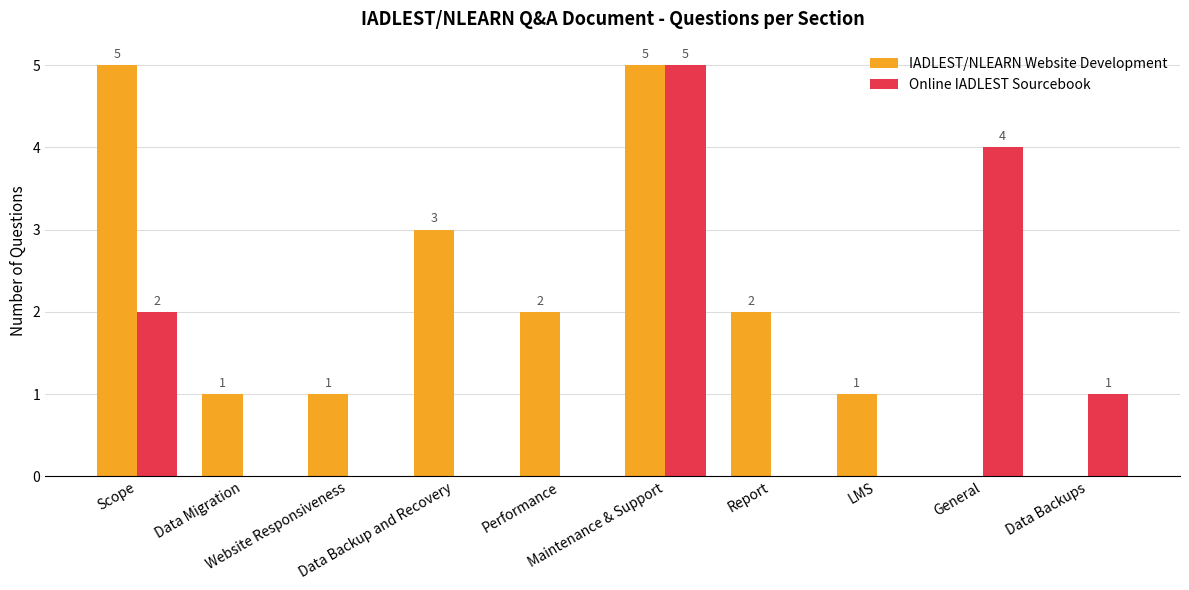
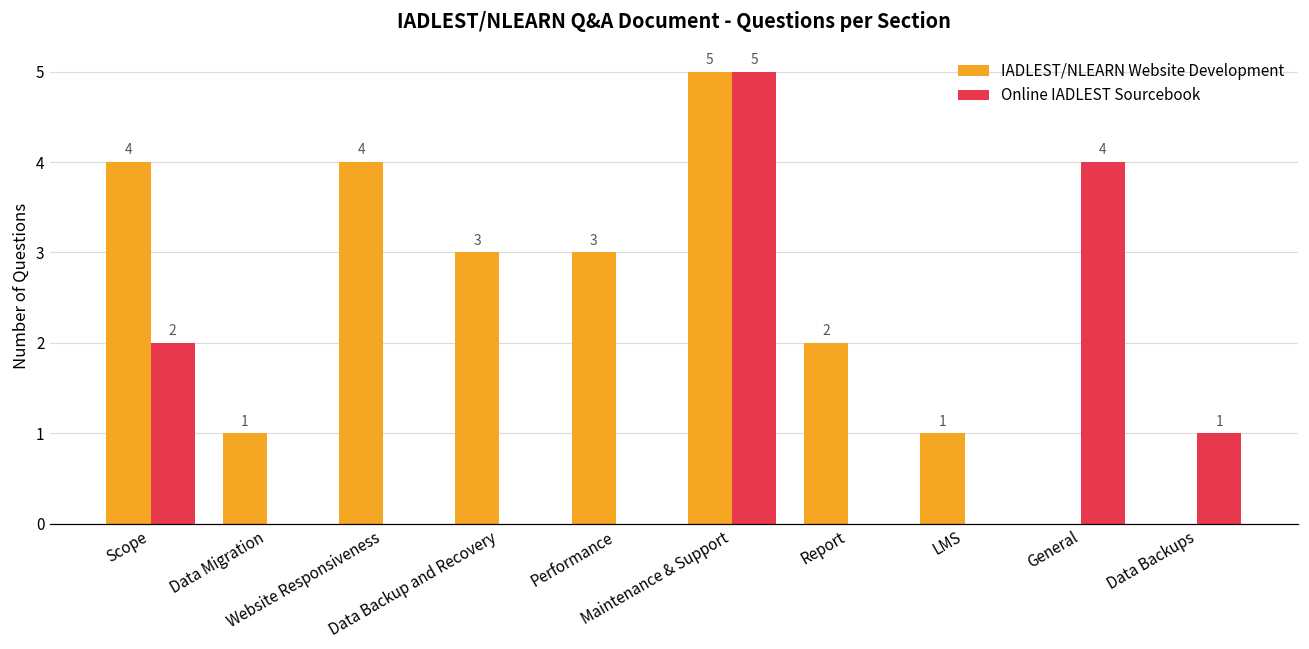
IADLEST/NLEARN Website Development, Scope: 5 -> 4
IADLEST/NLEARN Website Development, Website Responsiveness: 1 -> 4
IADLEST/NLEARN Website Development, Performance: 2 -> 3
